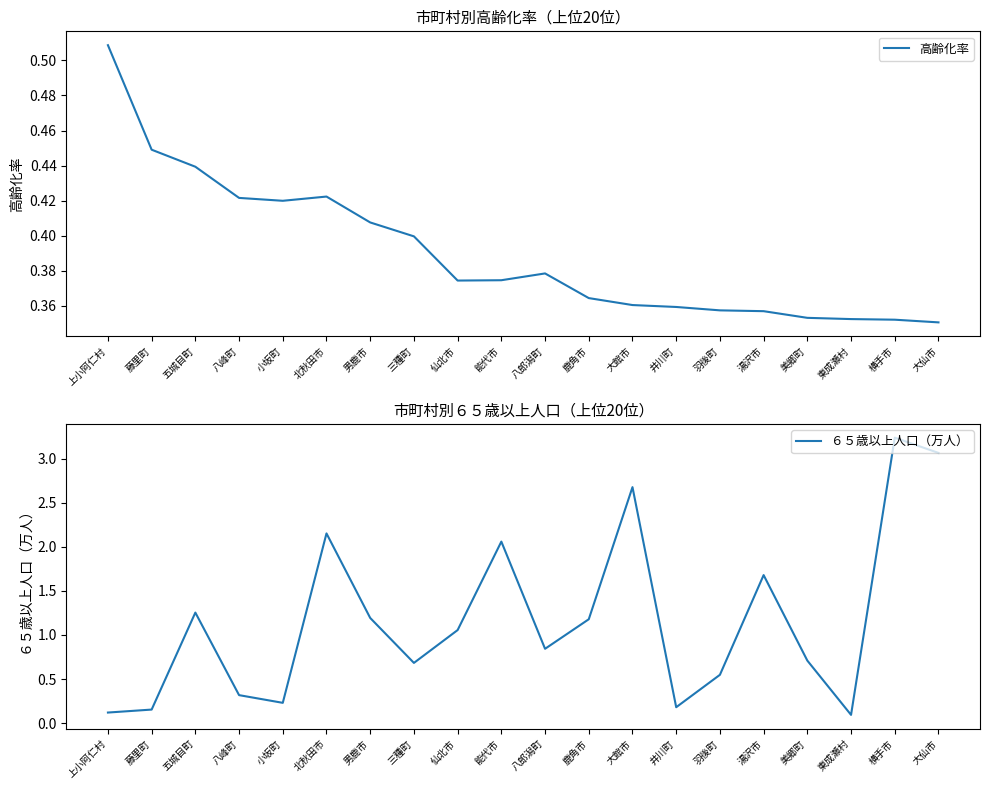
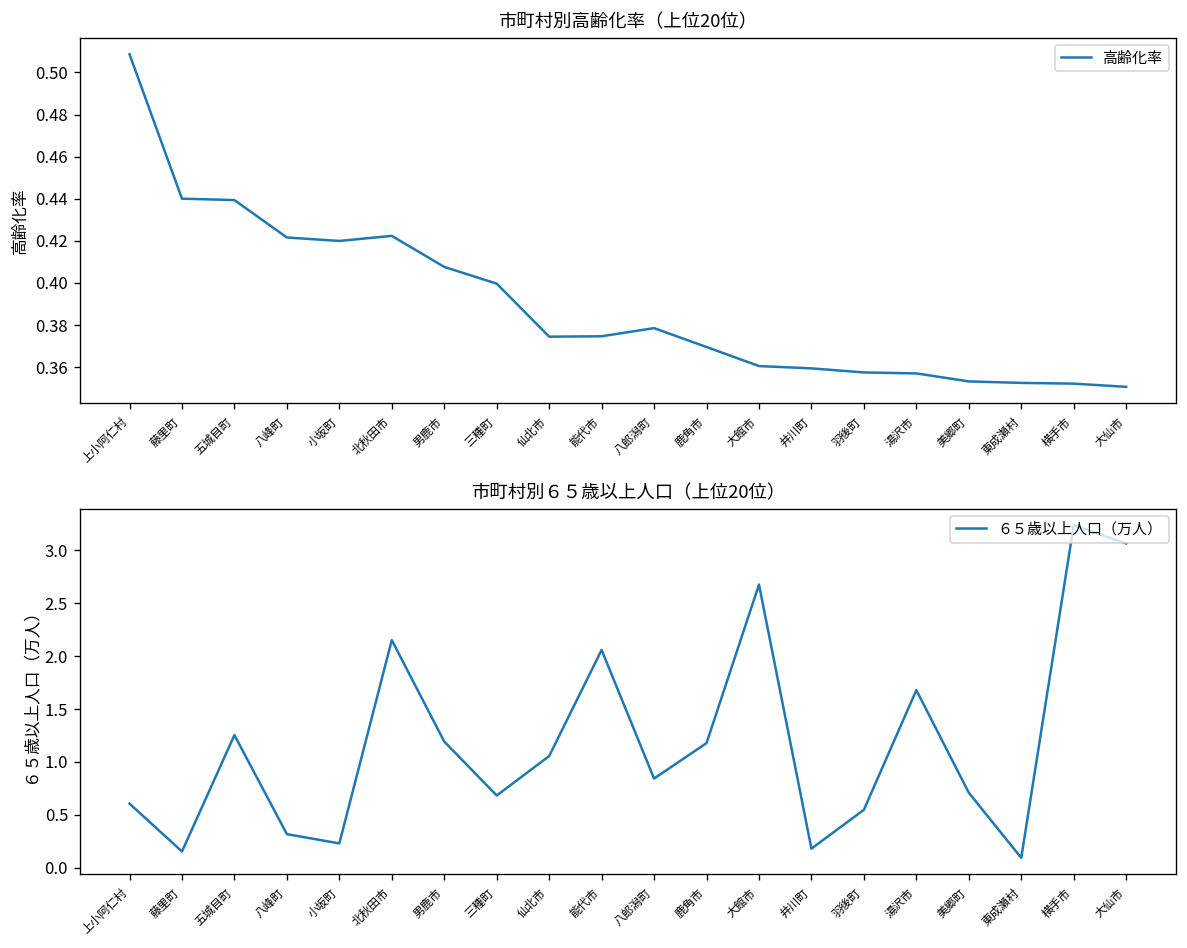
市町村別高齢化率（上位20位）, 藤里町: 0.449 -> 0.440
市町村別高齢化率（上位20位）, 鹿角市: 0.364 -> 0.370
市町村別６５歳以上人口（上位20位）, 上小阿仁村: 0.1 -> 0.6
